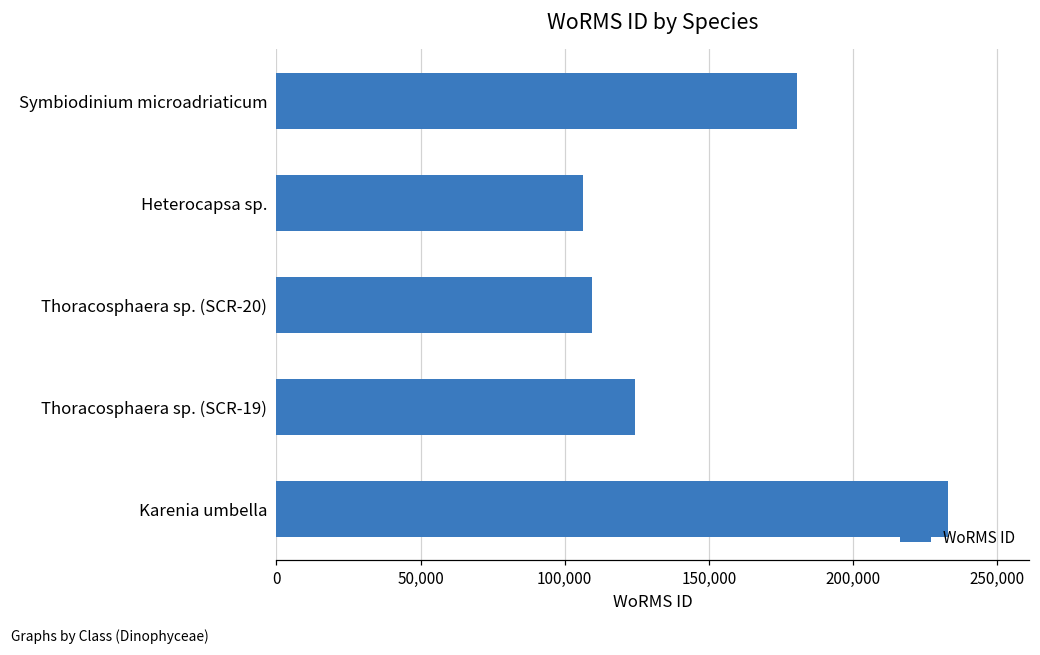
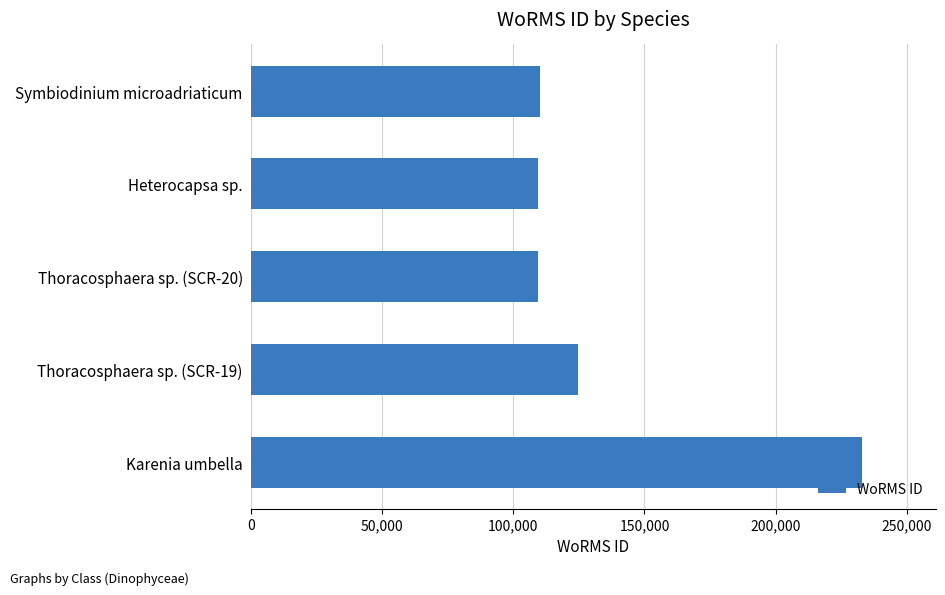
Symbiodinium microadriaticum: 181,000 -> 110,000
Heterocapsa sp.: 106,000 -> 110,000
